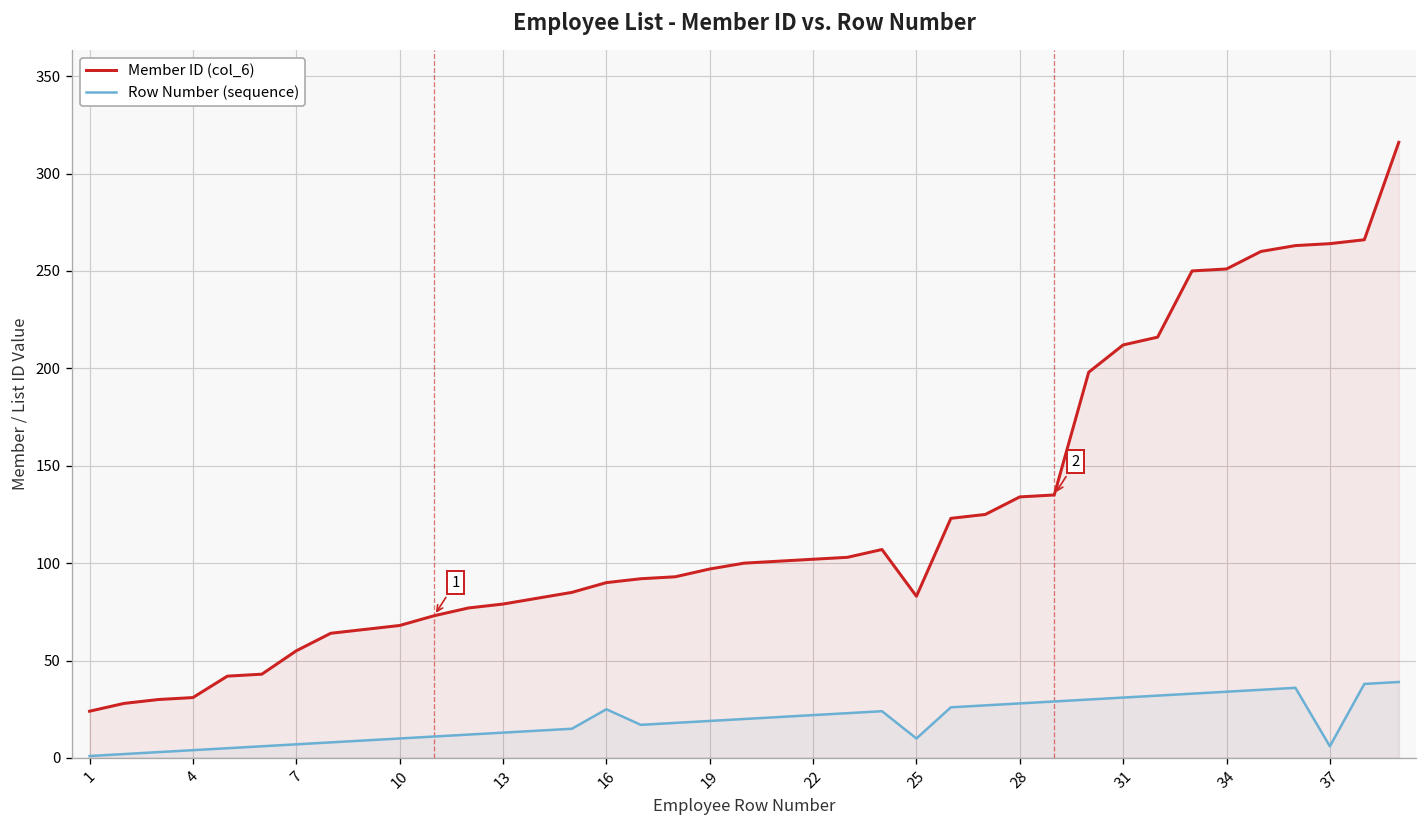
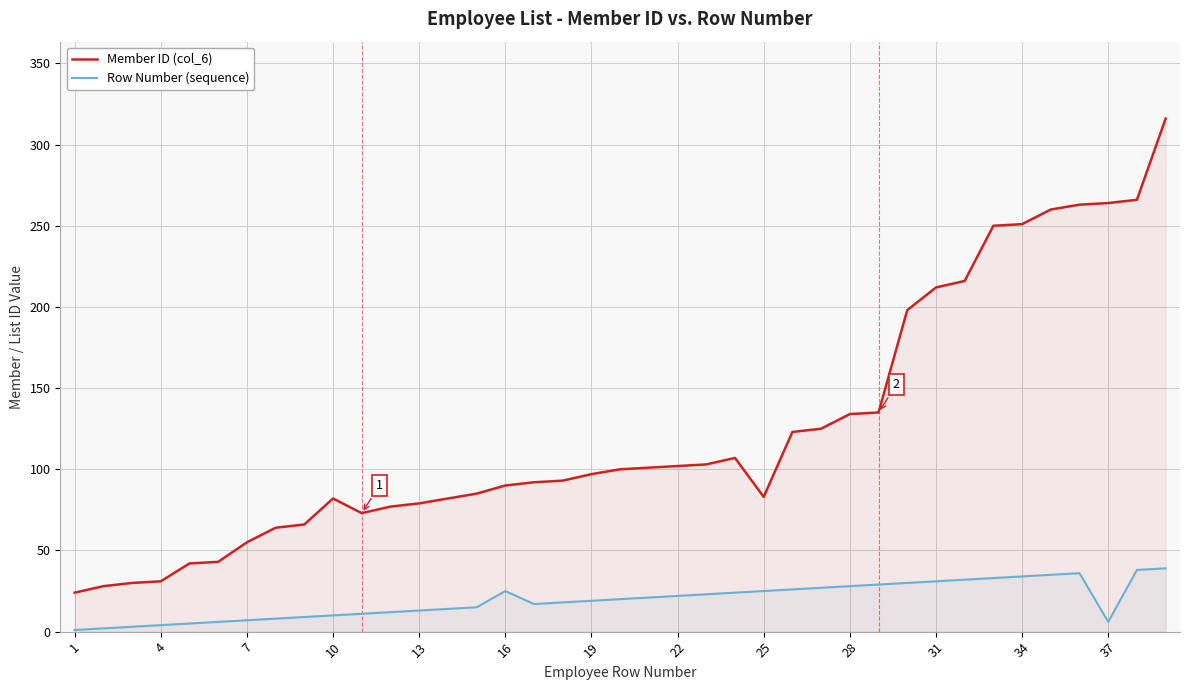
Member ID (col_6), 10: 68 -> 82
Row Number (sequence), 25: 10 -> 25
